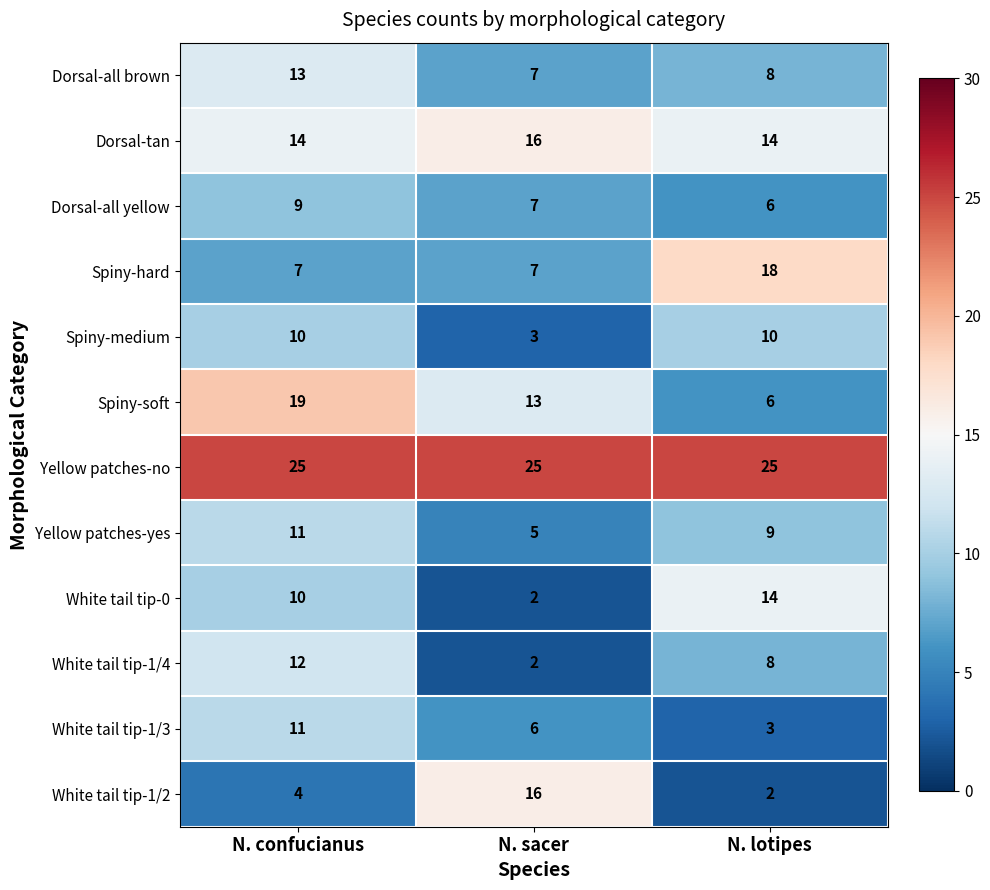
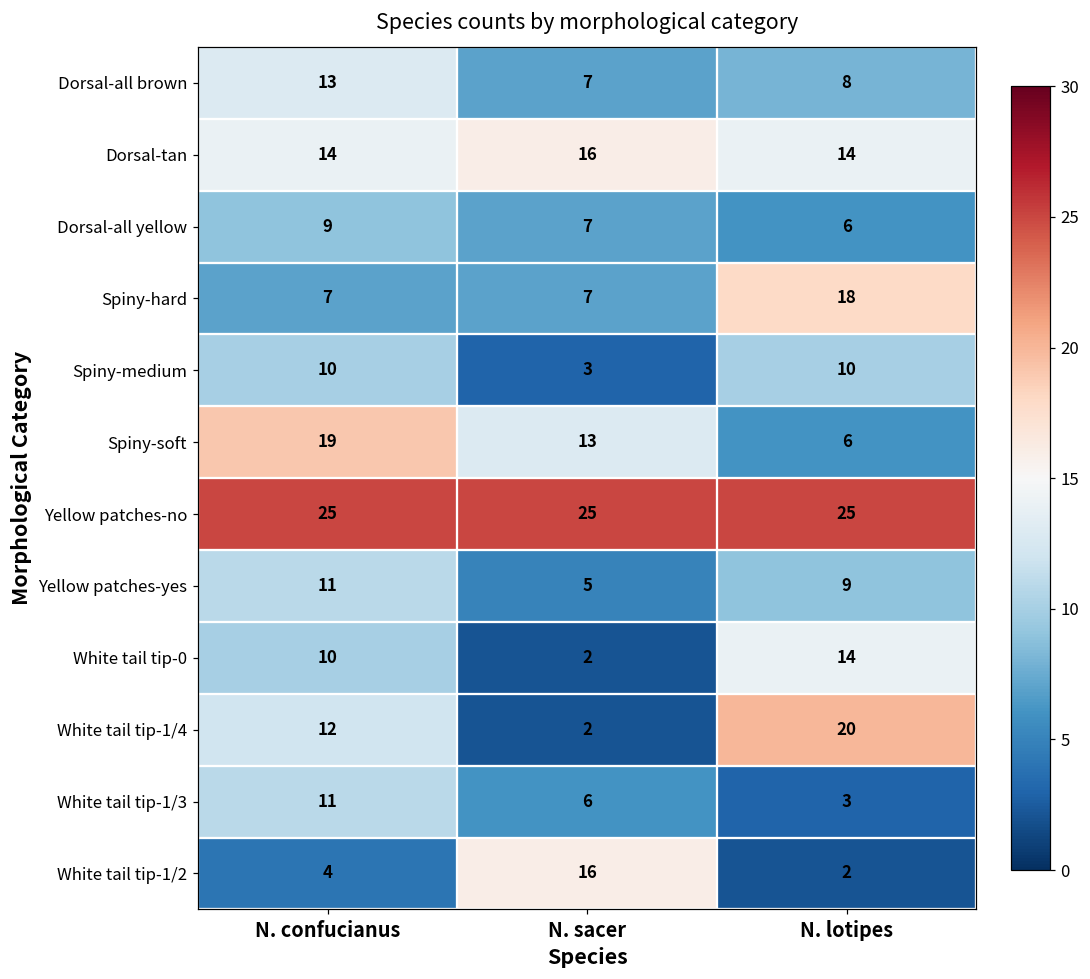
White tail tip-1/4, N. lotipes: 8 -> 20
